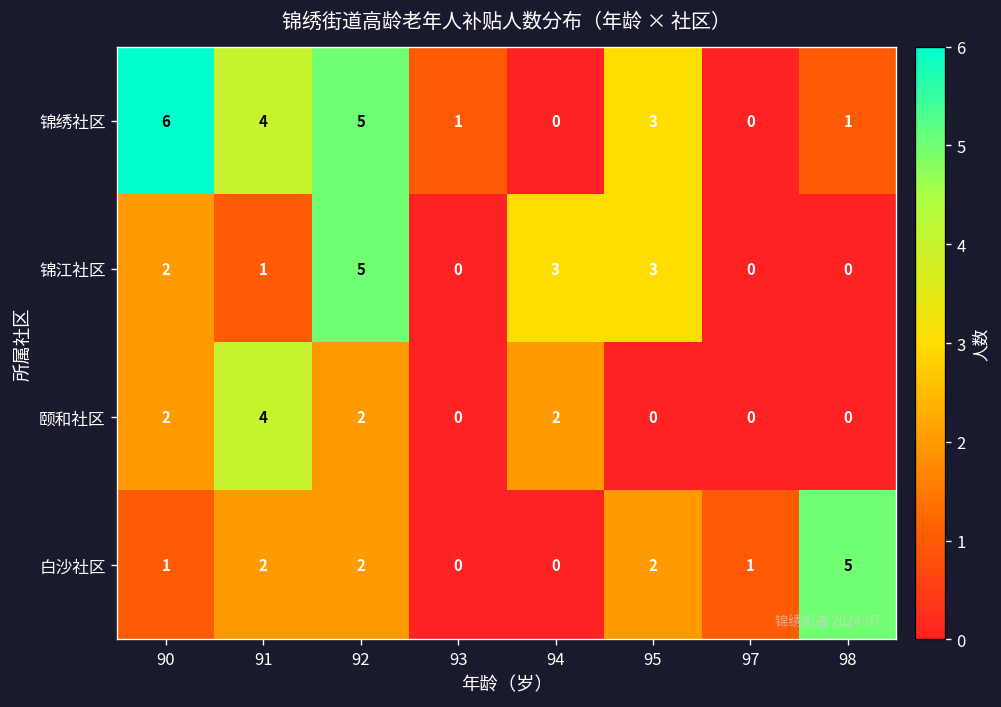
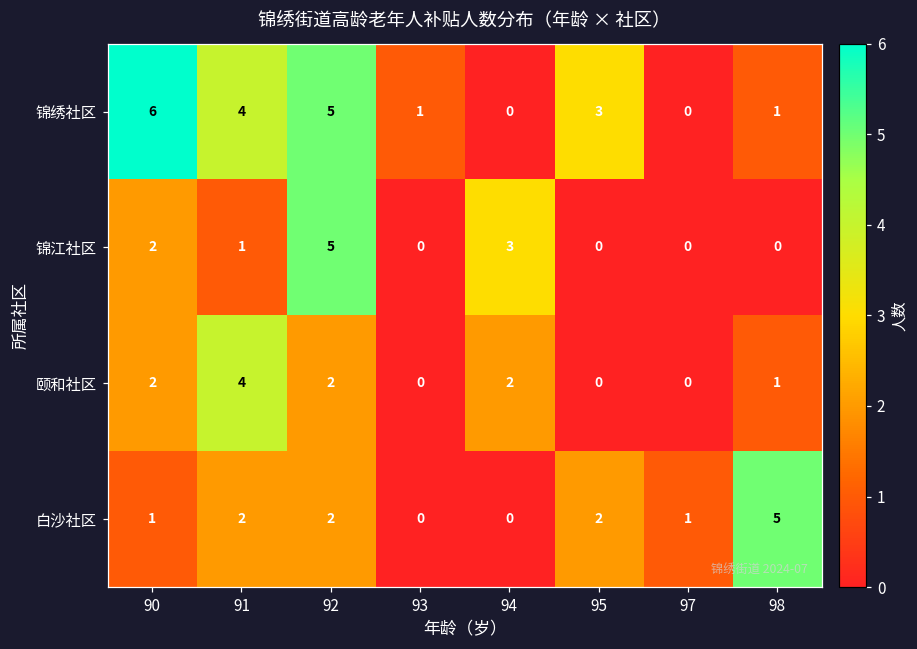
锦江社区, 95: 3 -> 0
颐和社区, 98: 0 -> 1
